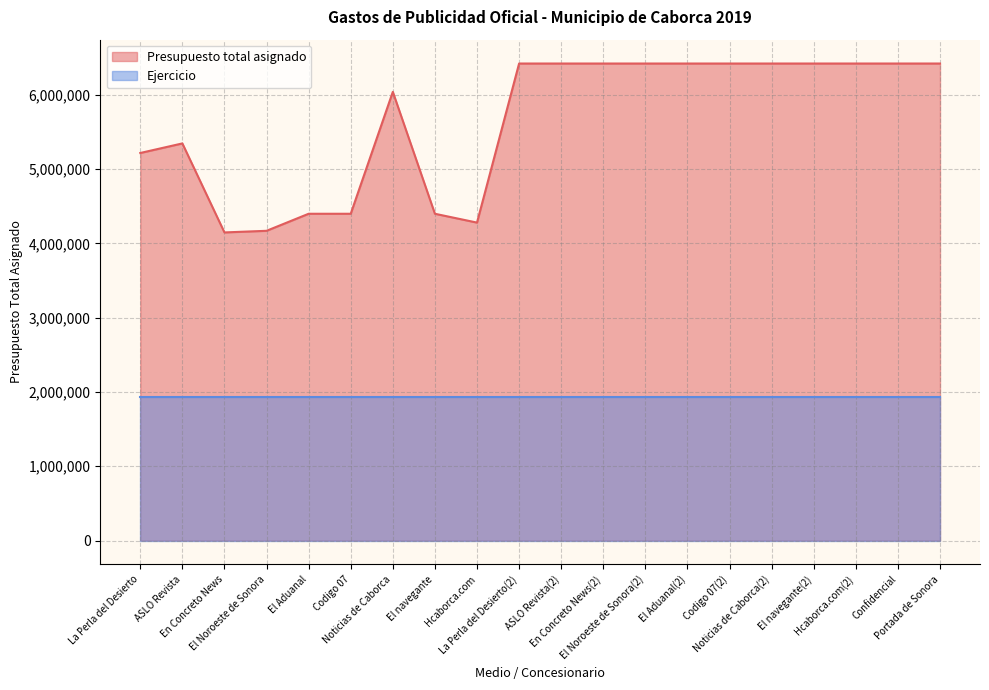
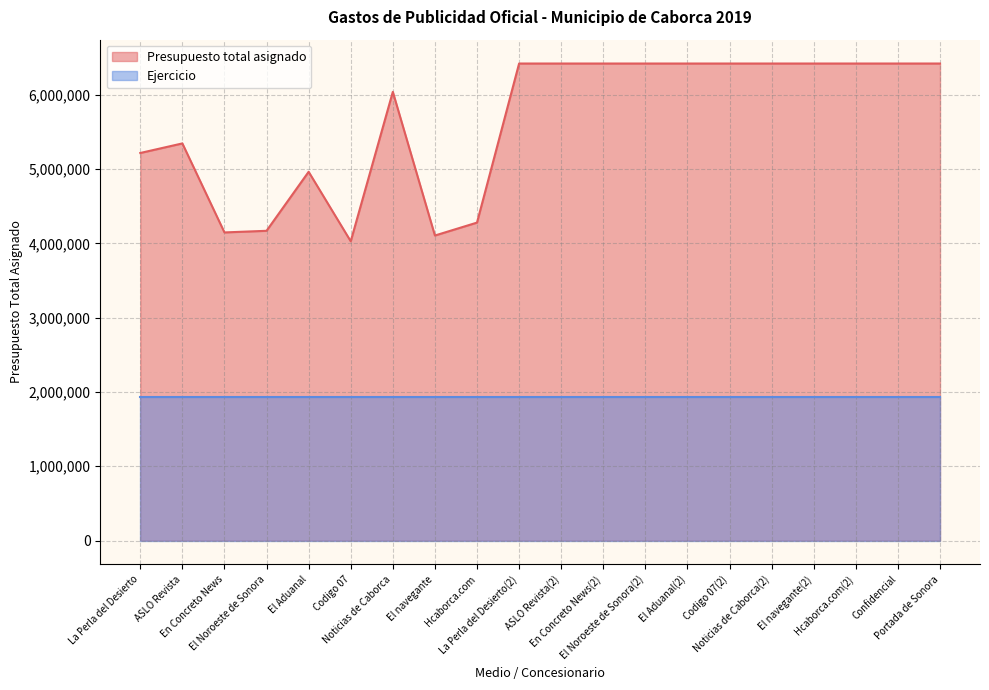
Presupuesto total asignado, El Aduanal: 4,400,000 -> 5,000,000
Presupuesto total asignado, Codigo 07: 4,400,000 -> 4,000,000
Presupuesto total asignado, El navegante: 4,400,000 -> 4,100,000
